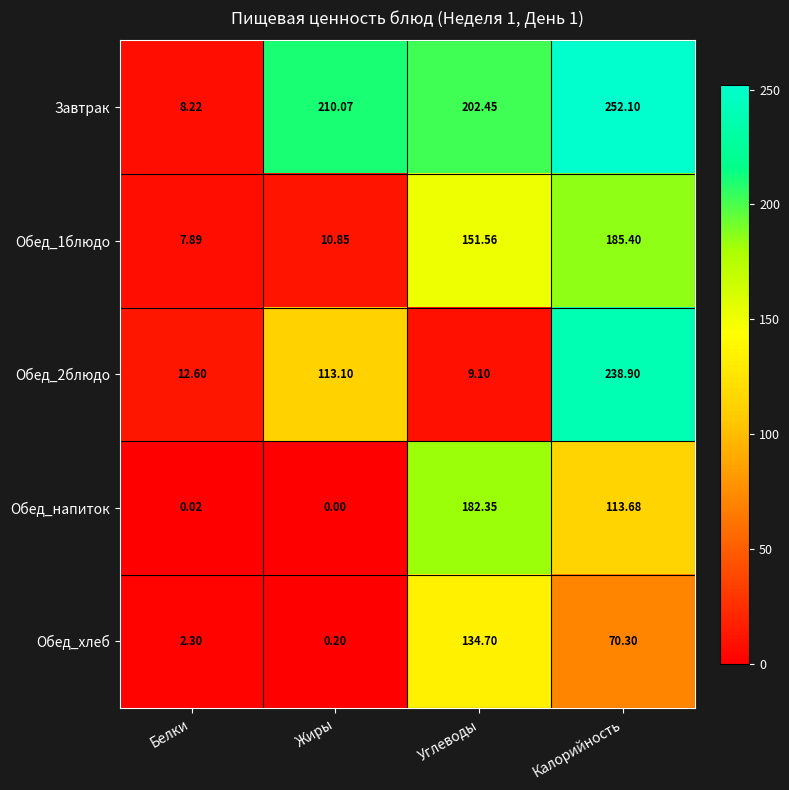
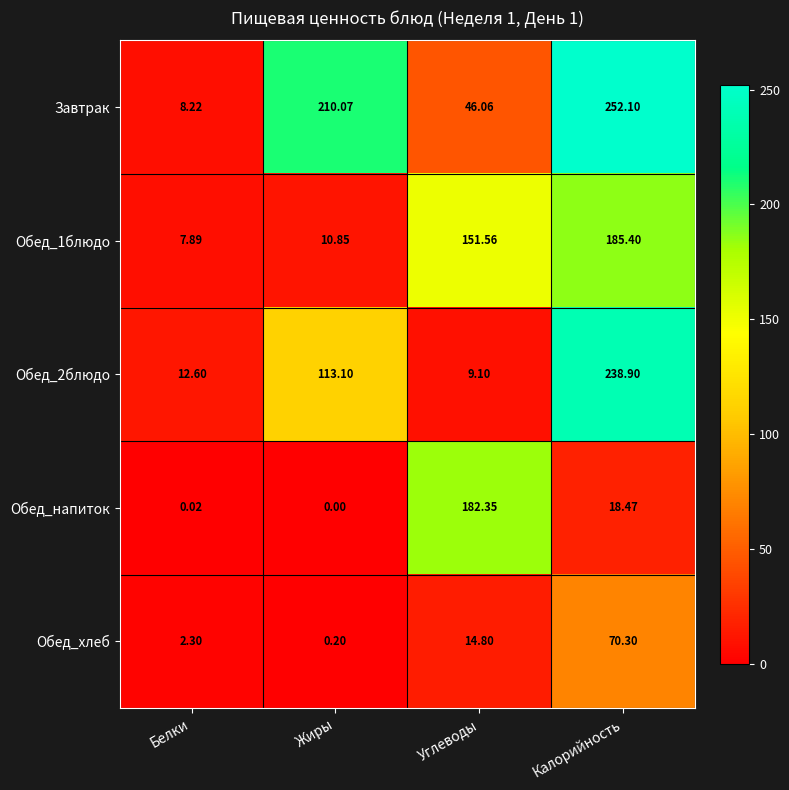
Завтрак, Углеводы: 202.45 -> 46.06
Обед_напиток, Калорийность: 113.68 -> 18.47
Обед_хлеб, Углеводы: 134.70 -> 14.80
